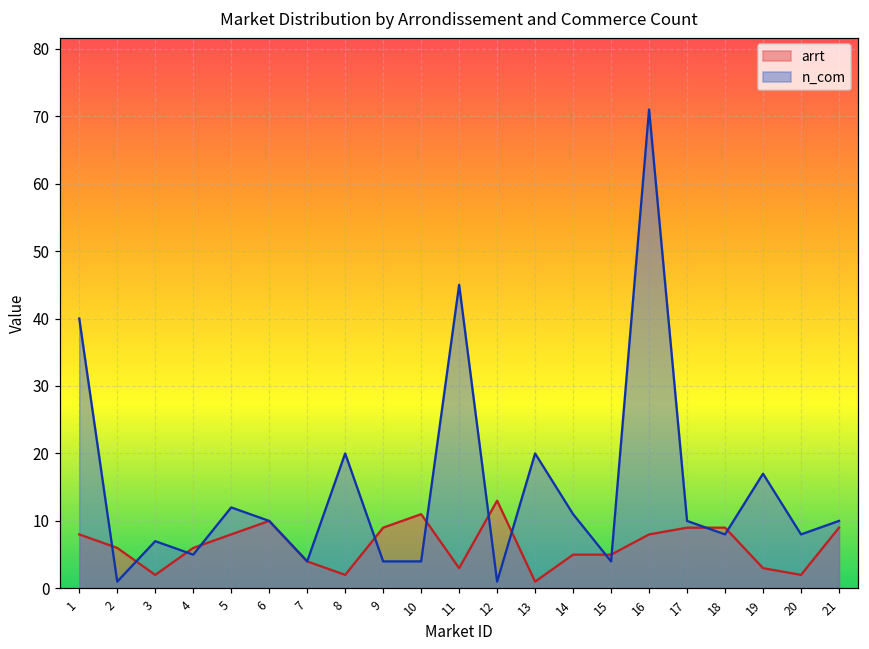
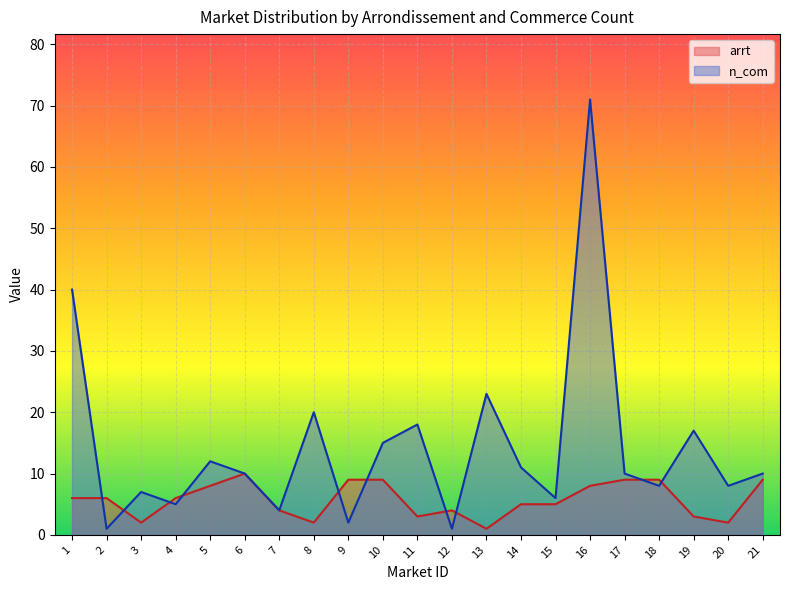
arrt, 1: 8 -> 6
n_com, 9: 4 -> 2
arrt, 10: 11 -> 9
n_com, 10: 4 -> 15
n_com, 11: 45 -> 18
arrt, 12: 13 -> 4
n_com, 13: 20 -> 23
n_com, 15: 4 -> 6
